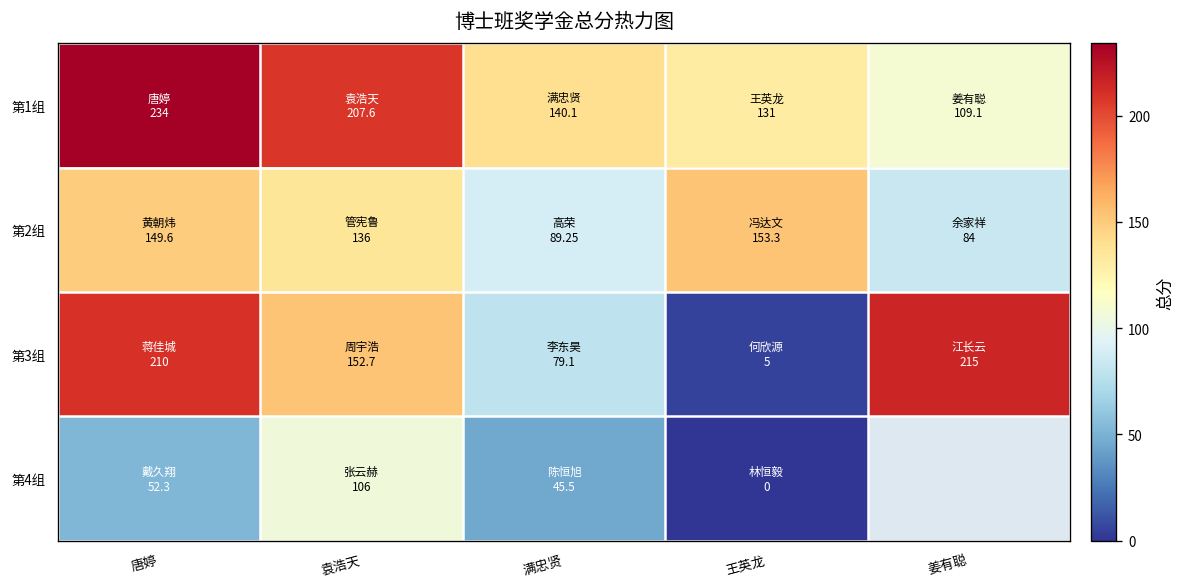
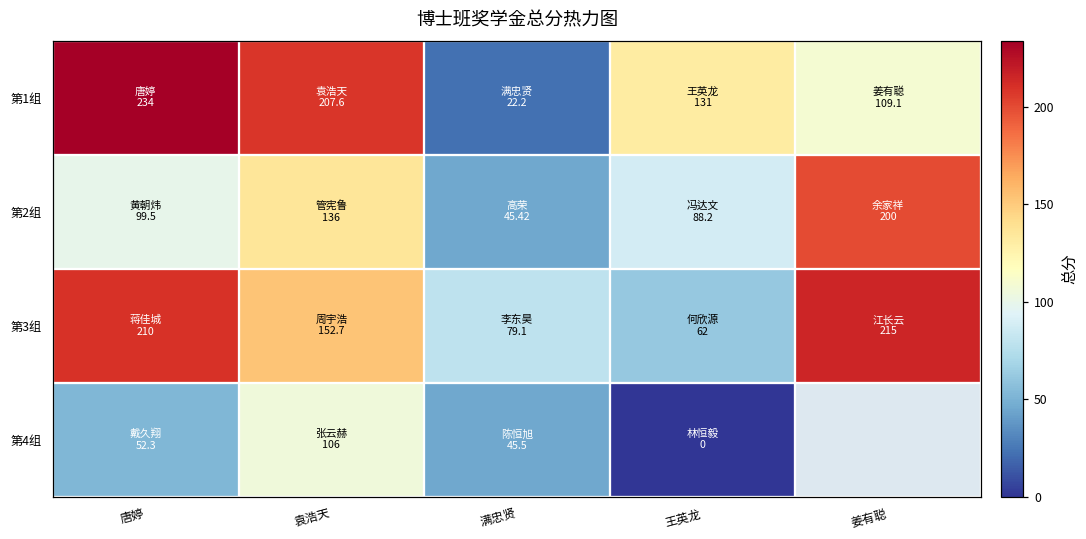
第1组, 满忠贤: 140.1 -> 22.2
第2组, 唐婷: 149.6 -> 99.5
第2组, 满忠贤: 89.25 -> 45.42
第2组, 王英龙: 153.3 -> 88.2
第2组, 姜有聪: 84 -> 200
第3组, 王英龙: 5 -> 62
